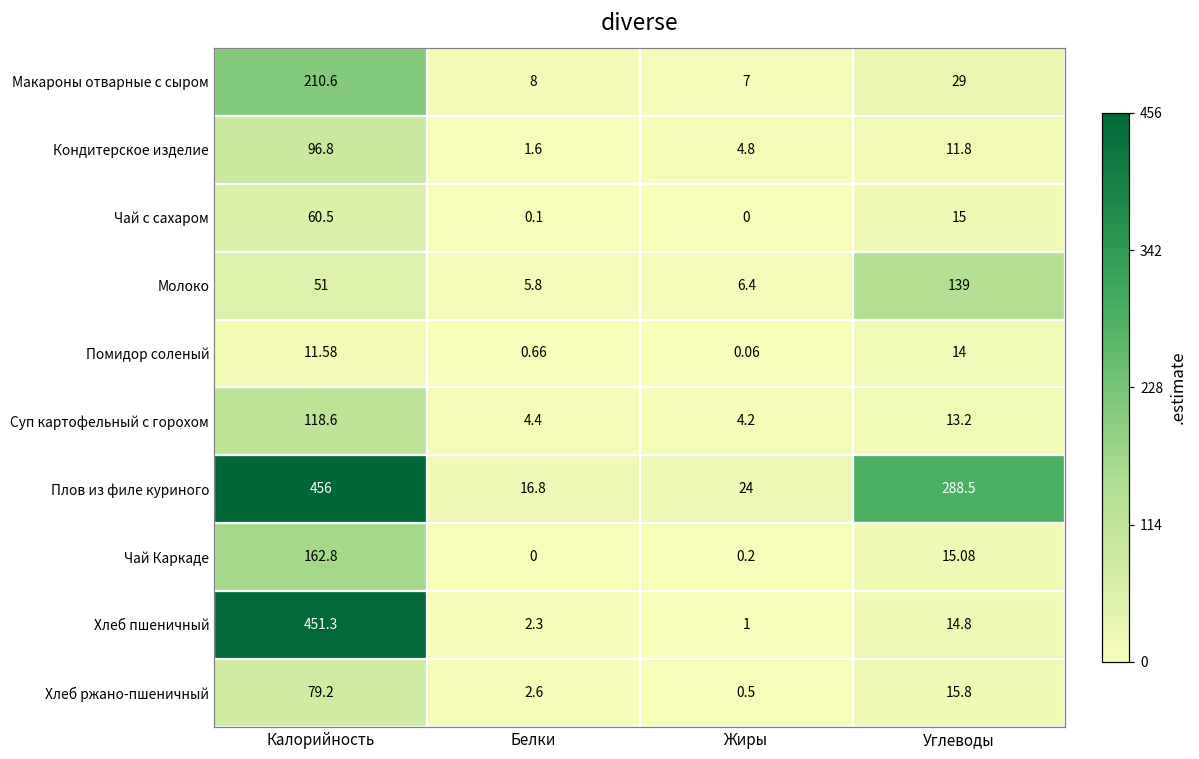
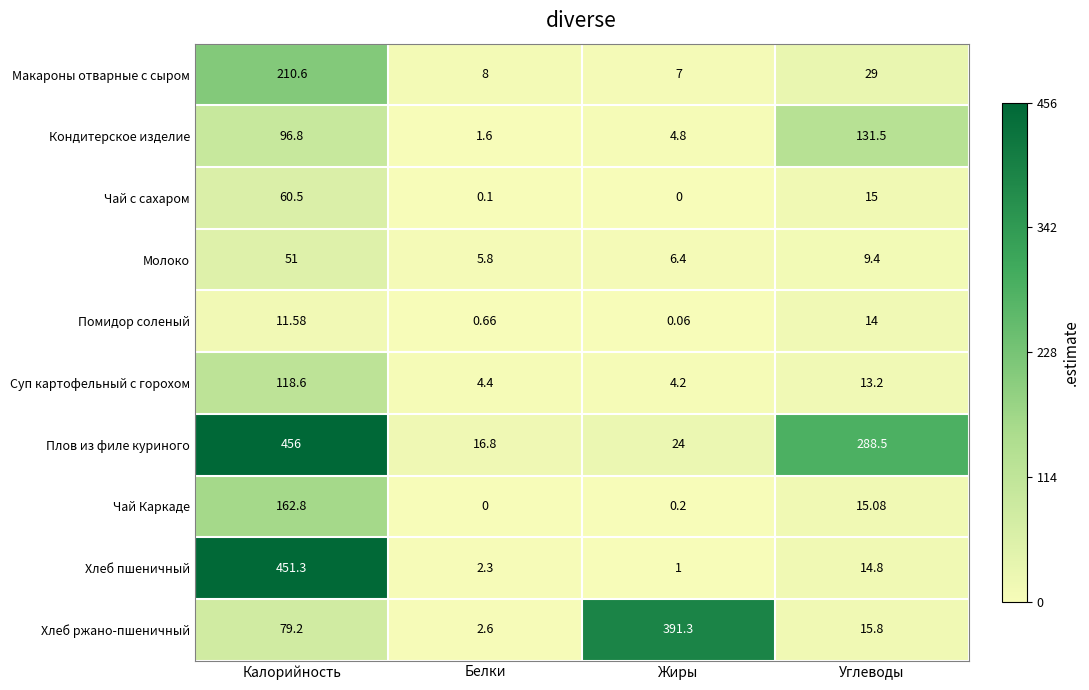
Кондитерское изделие, Углеводы: 11.8 -> 131.5
Молоко, Углеводы: 139 -> 9.4
Хлеб ржано-пшеничный, Жиры: 0.5 -> 391.3
